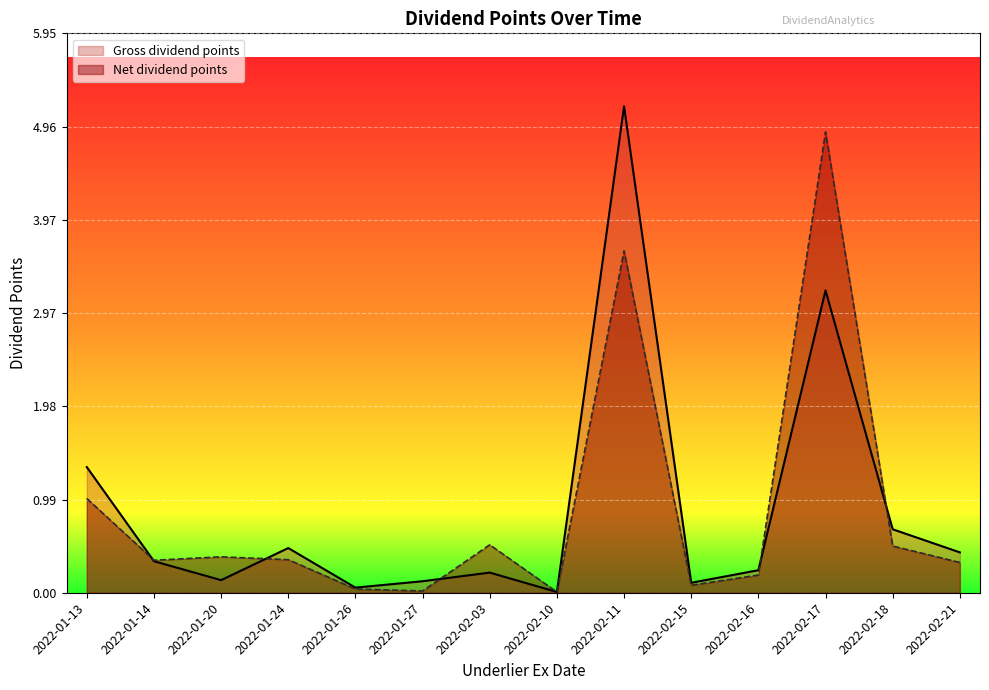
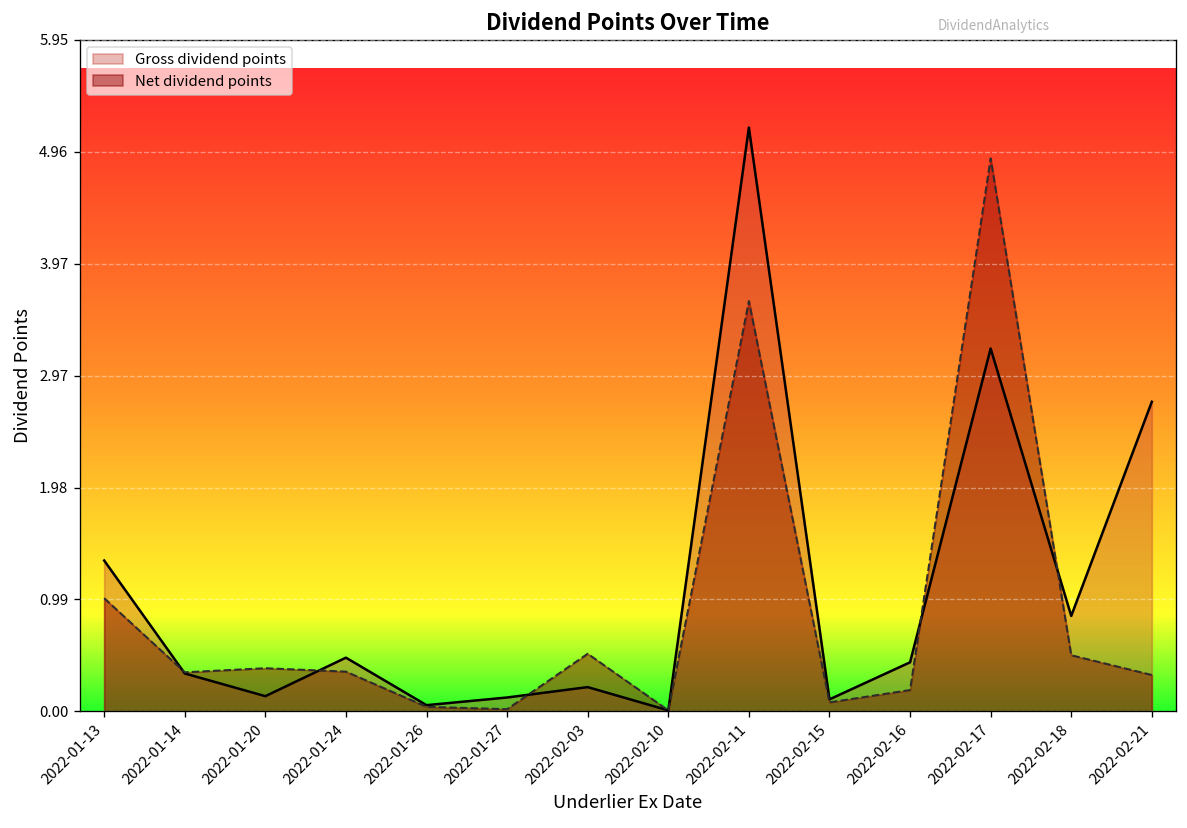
Gross dividend points, 2022-02-16: 0.2 -> 0.4
Gross dividend points, 2022-02-18: 0.7 -> 0.8
Gross dividend points, 2022-02-21: 0.4 -> 2.7
